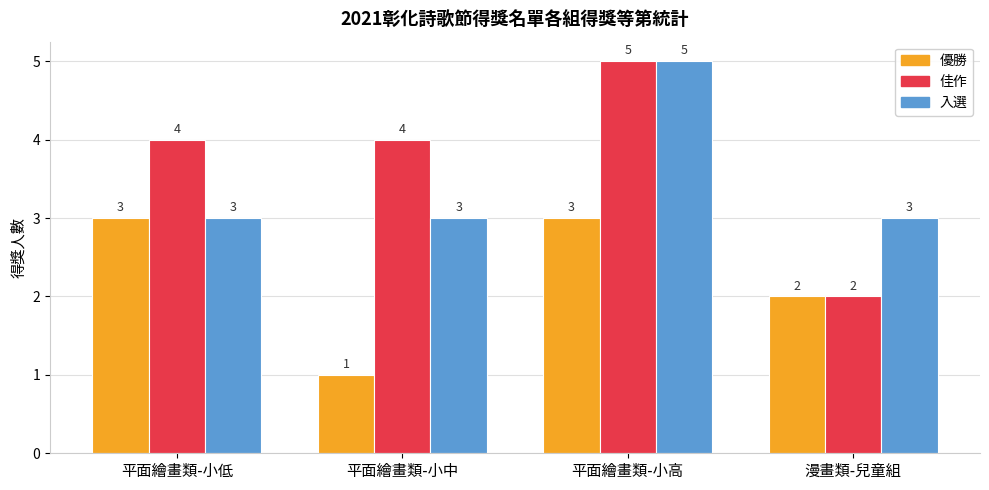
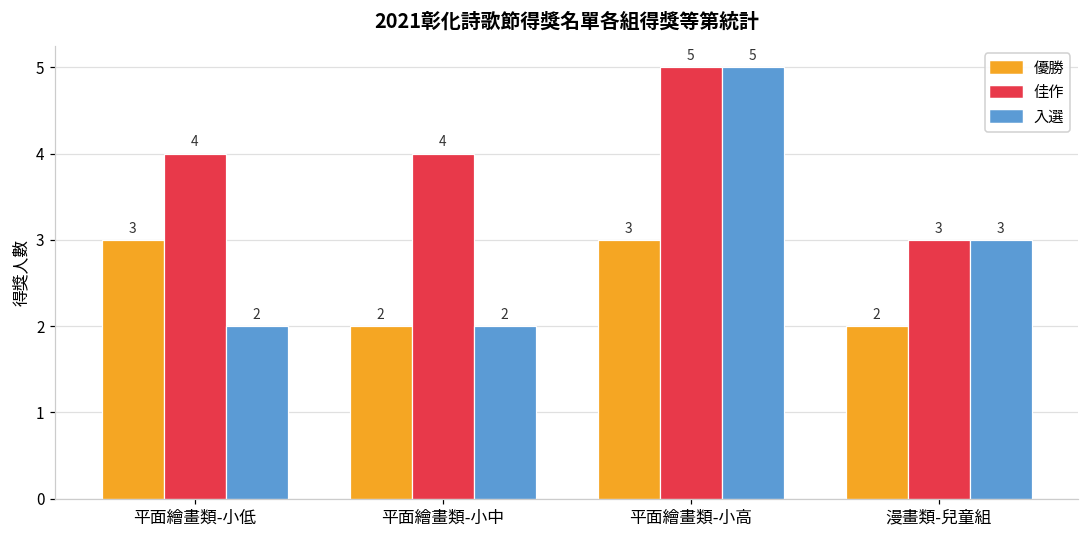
入選, 平面繪畫類-小低: 3 -> 2
優勝, 平面繪畫類-小中: 1 -> 2
入選, 平面繪畫類-小中: 3 -> 2
佳作, 漫畫類-兒童組: 2 -> 3
